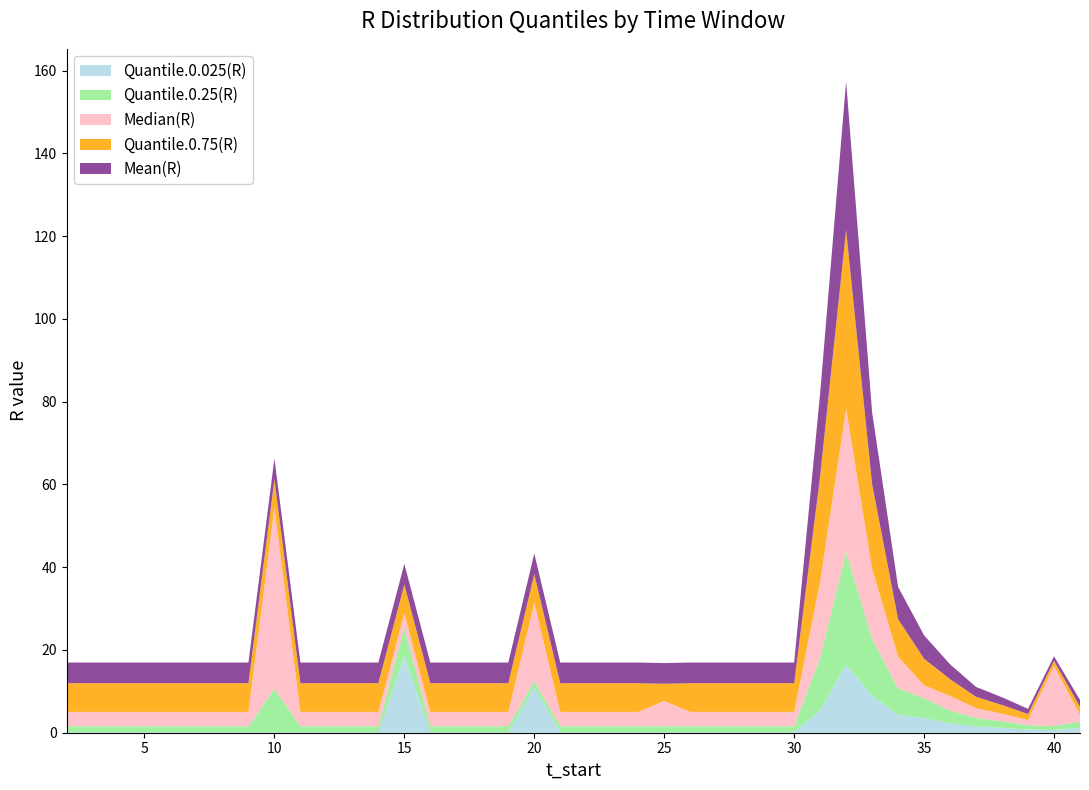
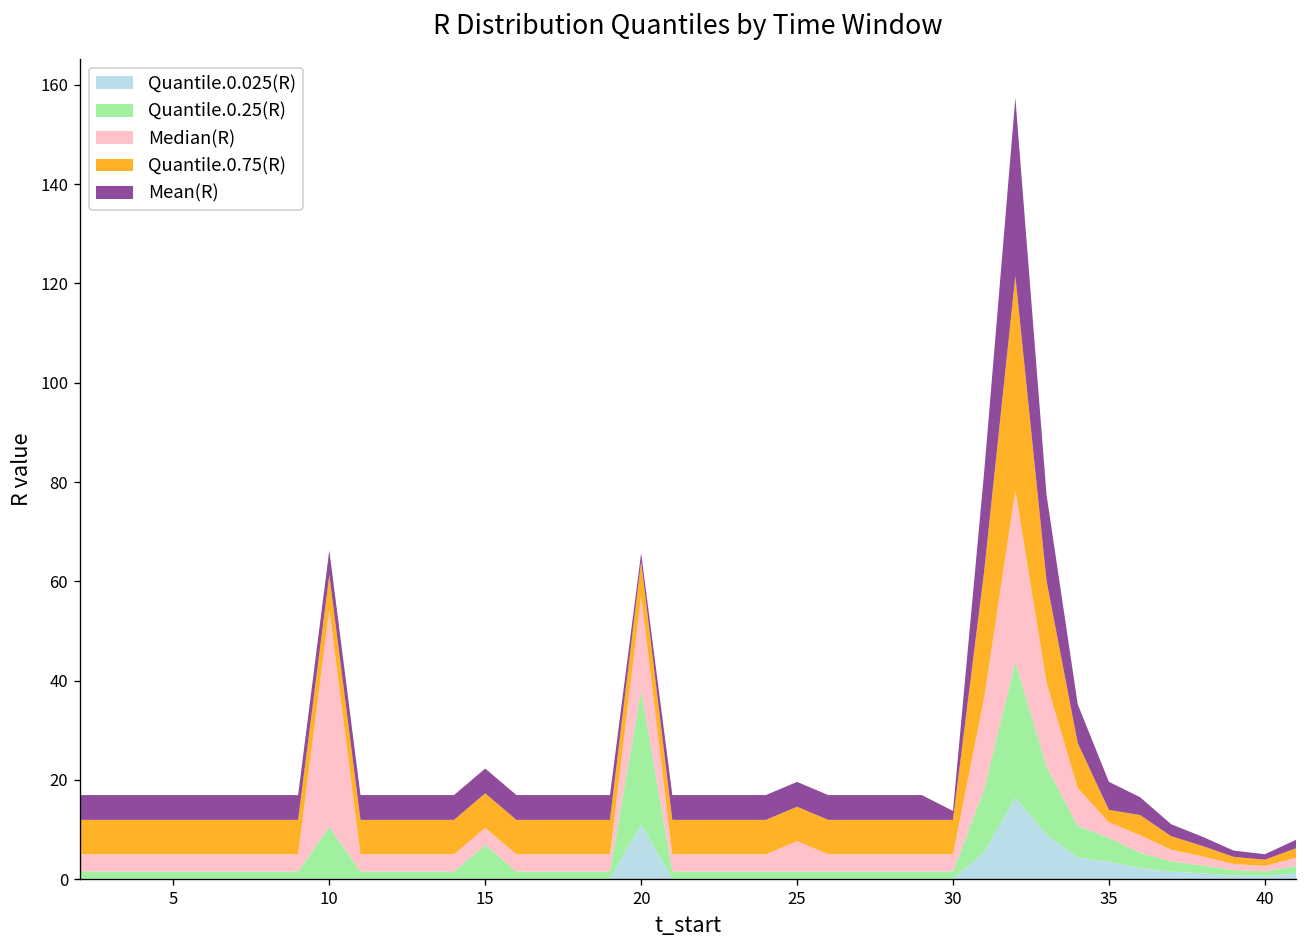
Quantile.0.025(R), 15: 19 -> 0
Quantile.0.25(R), 20: 1 -> 27
Mean(R), 20: 5 -> 2
Quantile.0.75(R), 25: 4 -> 7
Mean(R), 30: 5 -> 2
Quantile.0.75(R), 35: 6 -> 3
Median(R), 40: 15 -> 1
